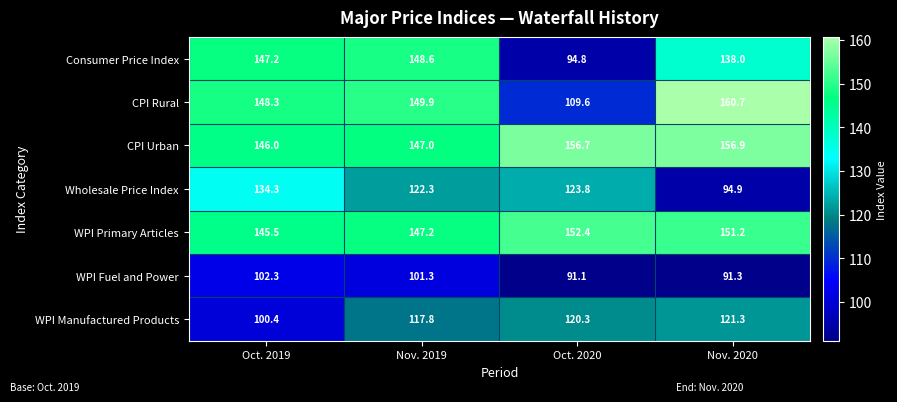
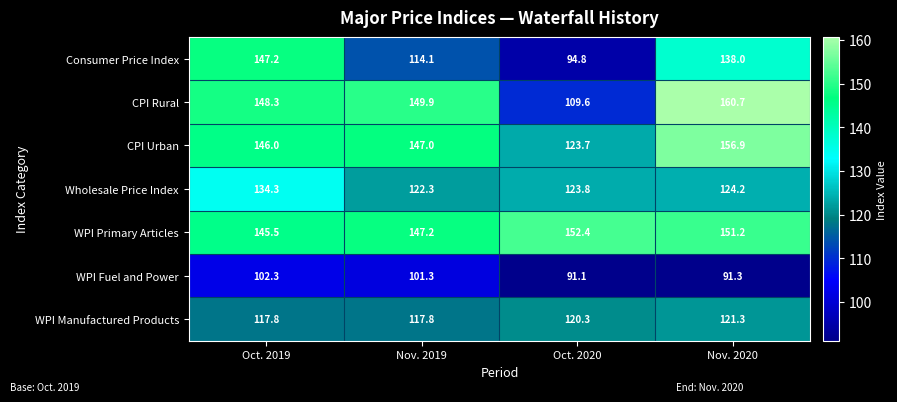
Consumer Price Index, Nov. 2019: 148.6 -> 114.1
CPI Urban, Oct. 2020: 156.7 -> 123.7
Wholesale Price Index, Nov. 2020: 94.9 -> 124.2
WPI Manufactured Products, Oct. 2019: 100.4 -> 117.8
